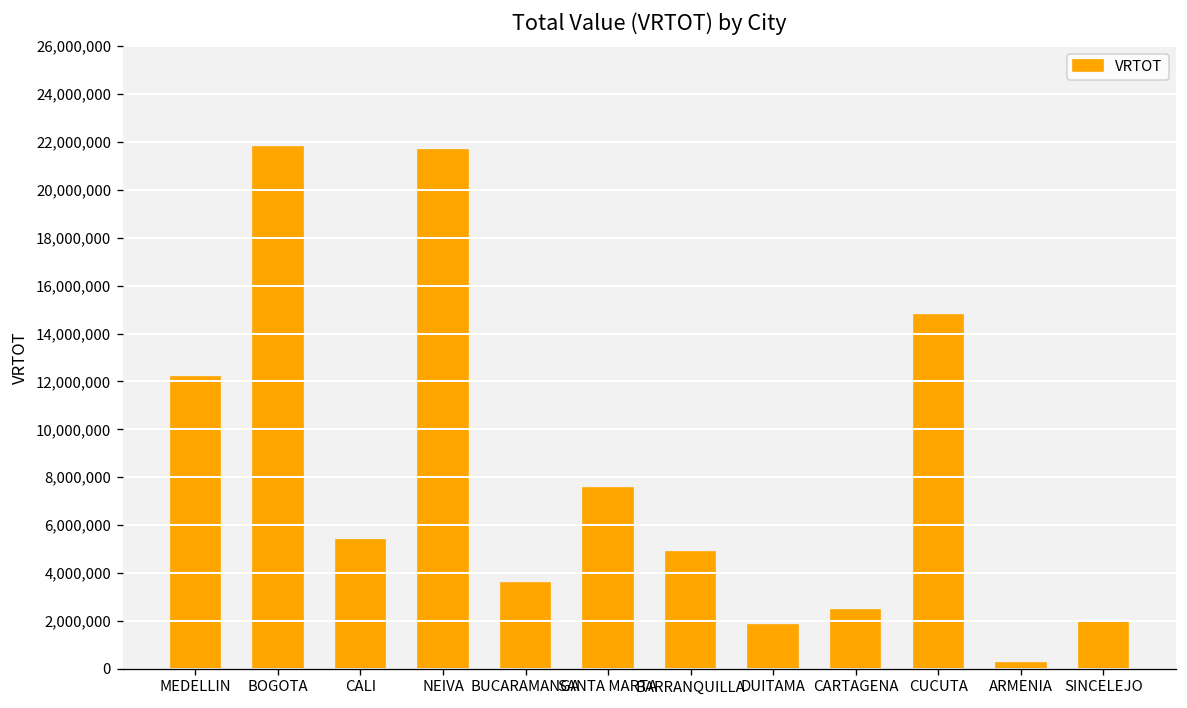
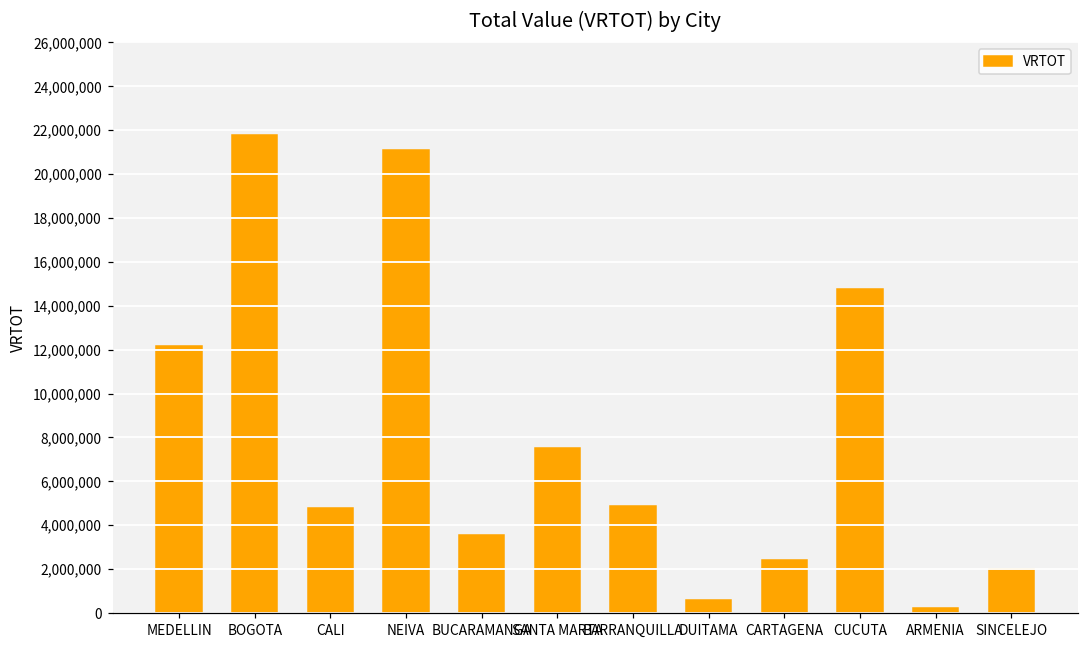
CALI: 5,400,000 -> 4,800,000
NEIVA: 21,700,000 -> 21,100,000
DUITAMA: 1,800,000 -> 600,000
